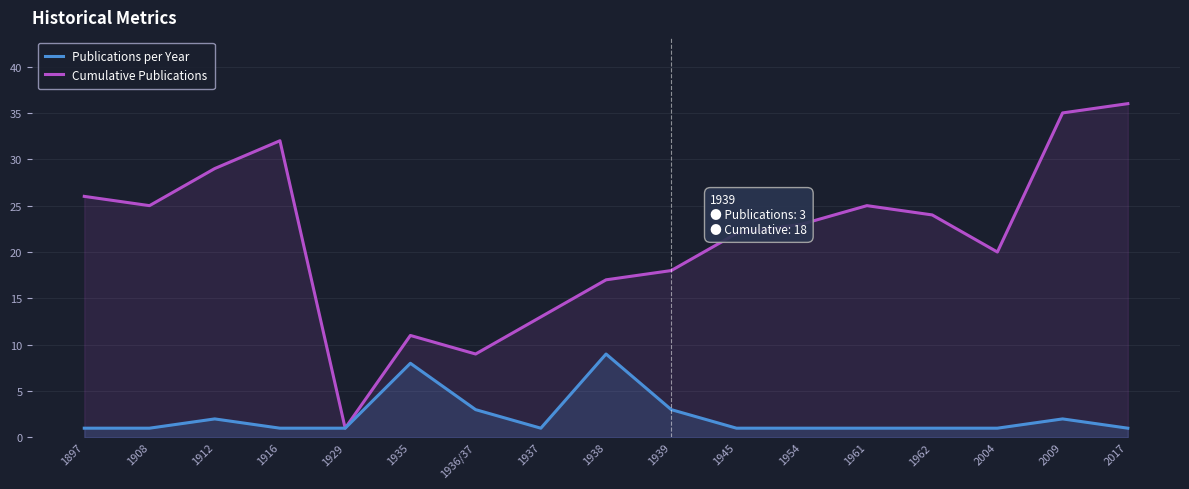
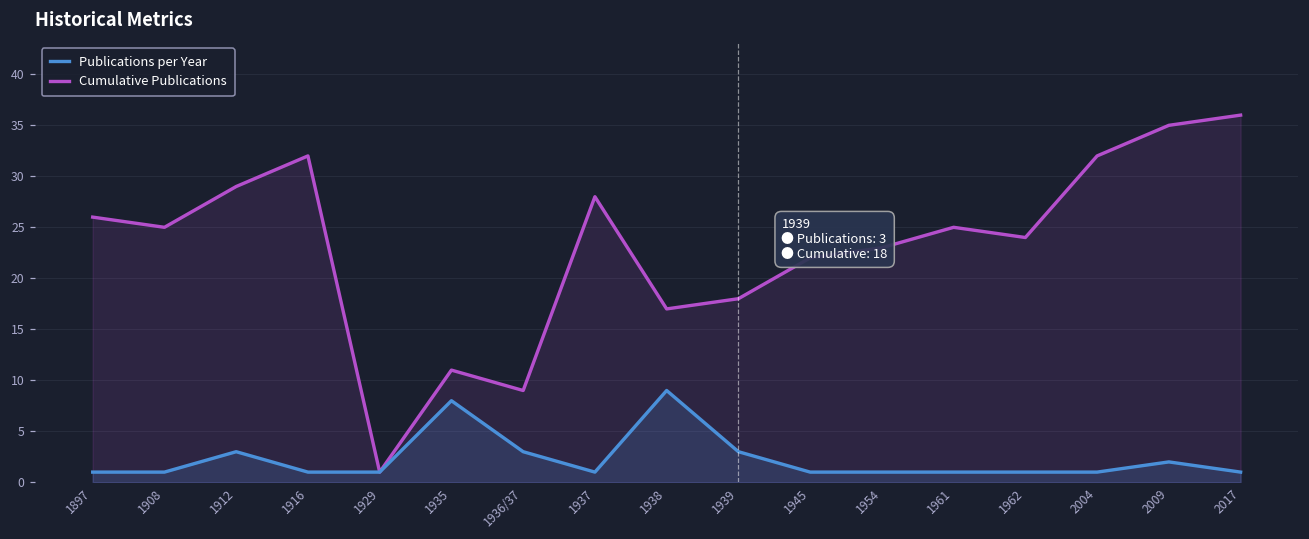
Publications per Year, 1912: 2 -> 3
Cumulative Publications, 1937: 13 -> 28
Cumulative Publications, 2004: 20 -> 32
